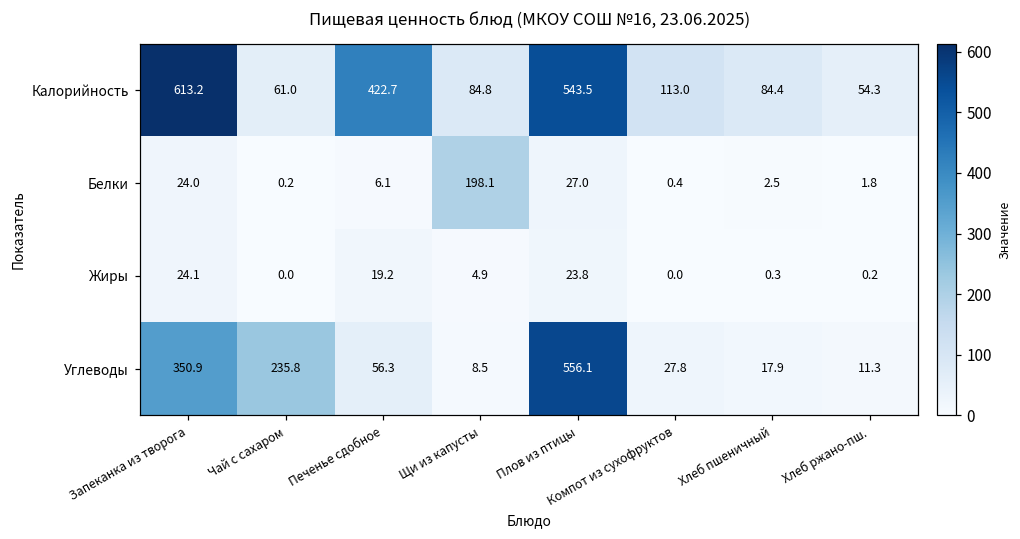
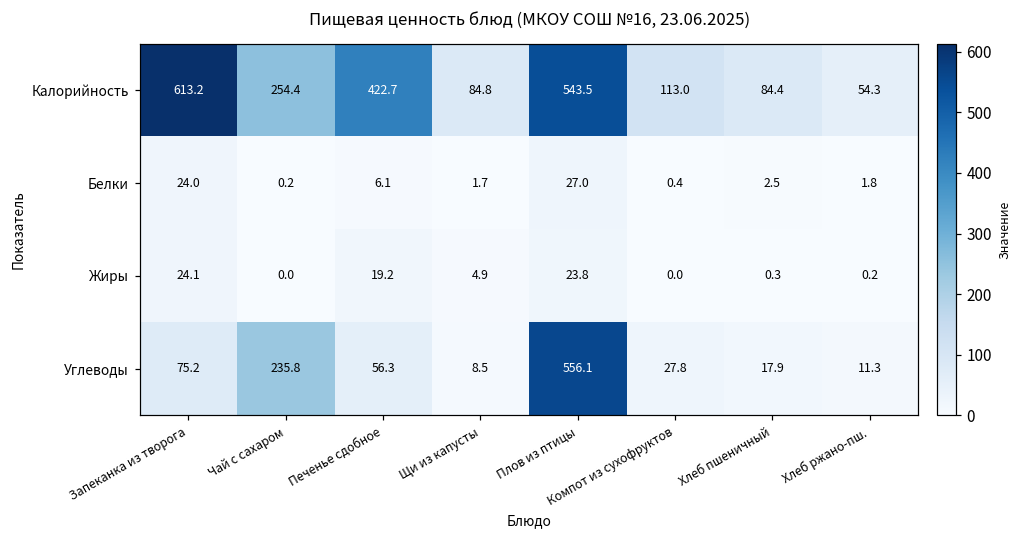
Калорийность, Чай с сахаром: 61.0 -> 254.4
Белки, Щи из капусты: 198.1 -> 1.7
Углеводы, Запеканка из творога: 350.9 -> 75.2
